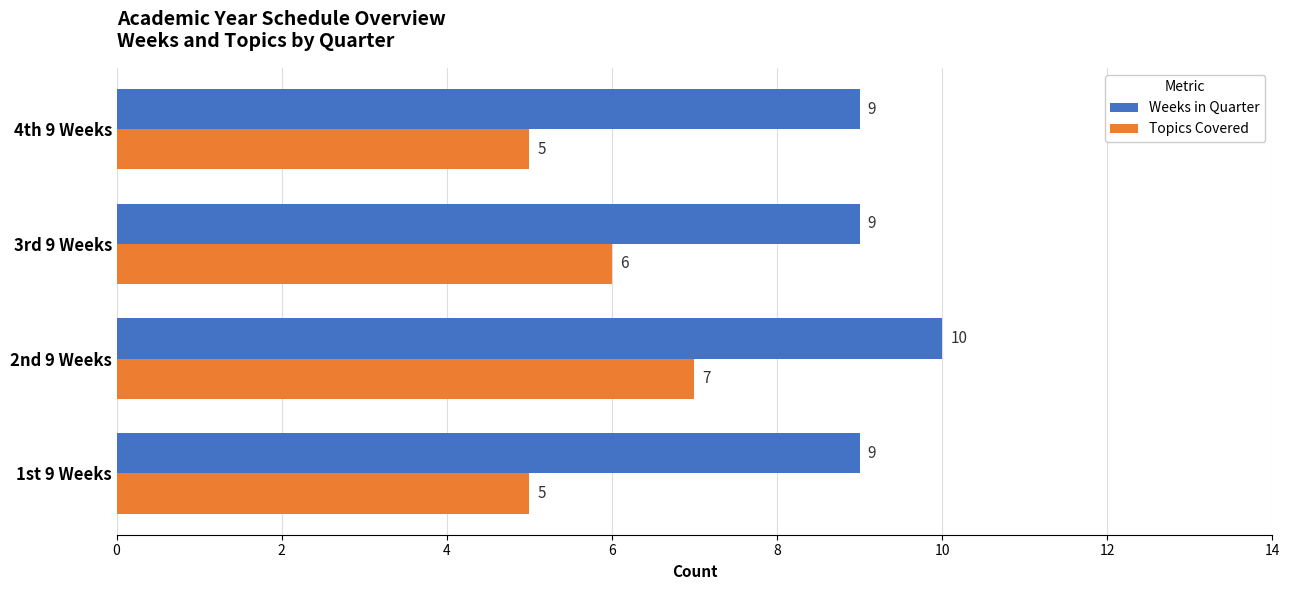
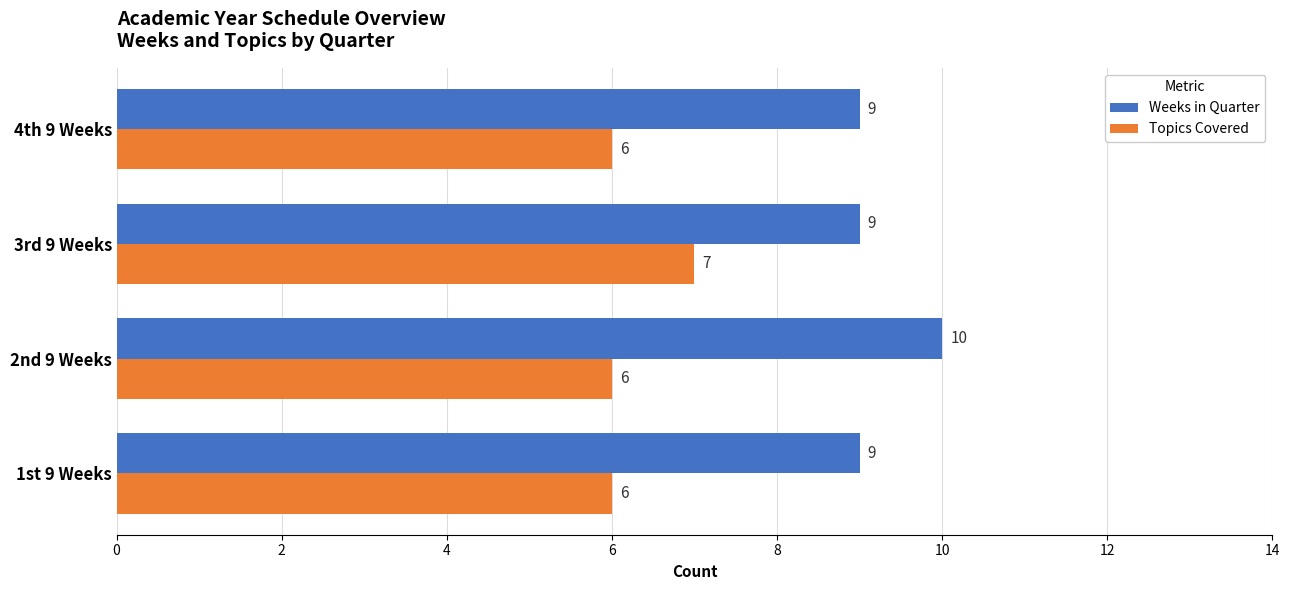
Topics Covered, 4th 9 Weeks: 5 -> 6
Topics Covered, 3rd 9 Weeks: 6 -> 7
Topics Covered, 2nd 9 Weeks: 7 -> 6
Topics Covered, 1st 9 Weeks: 5 -> 6
